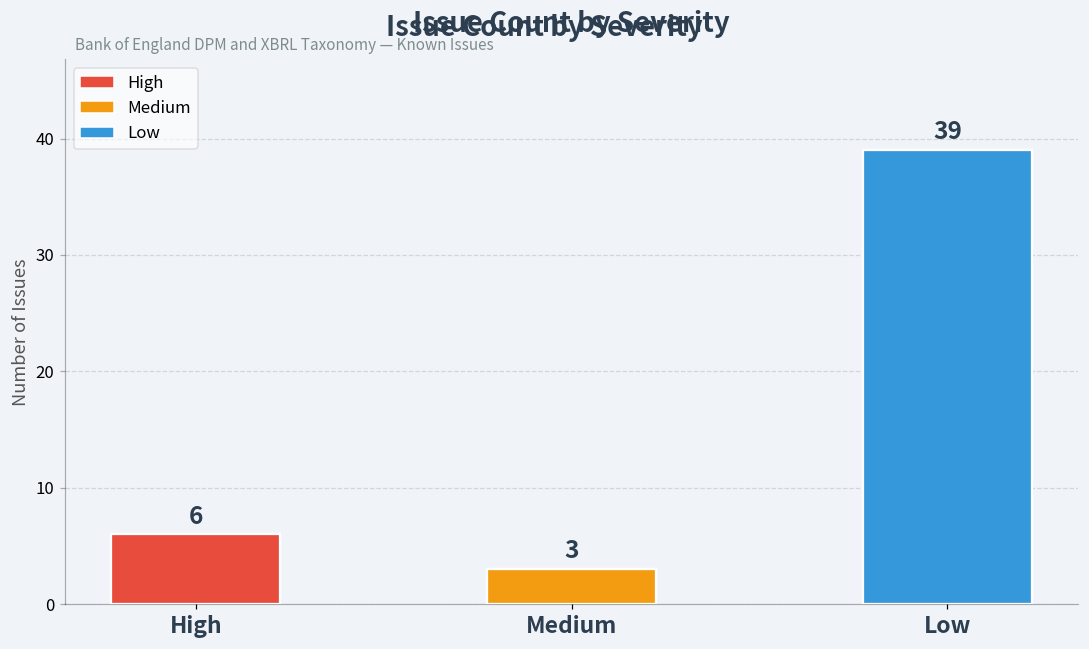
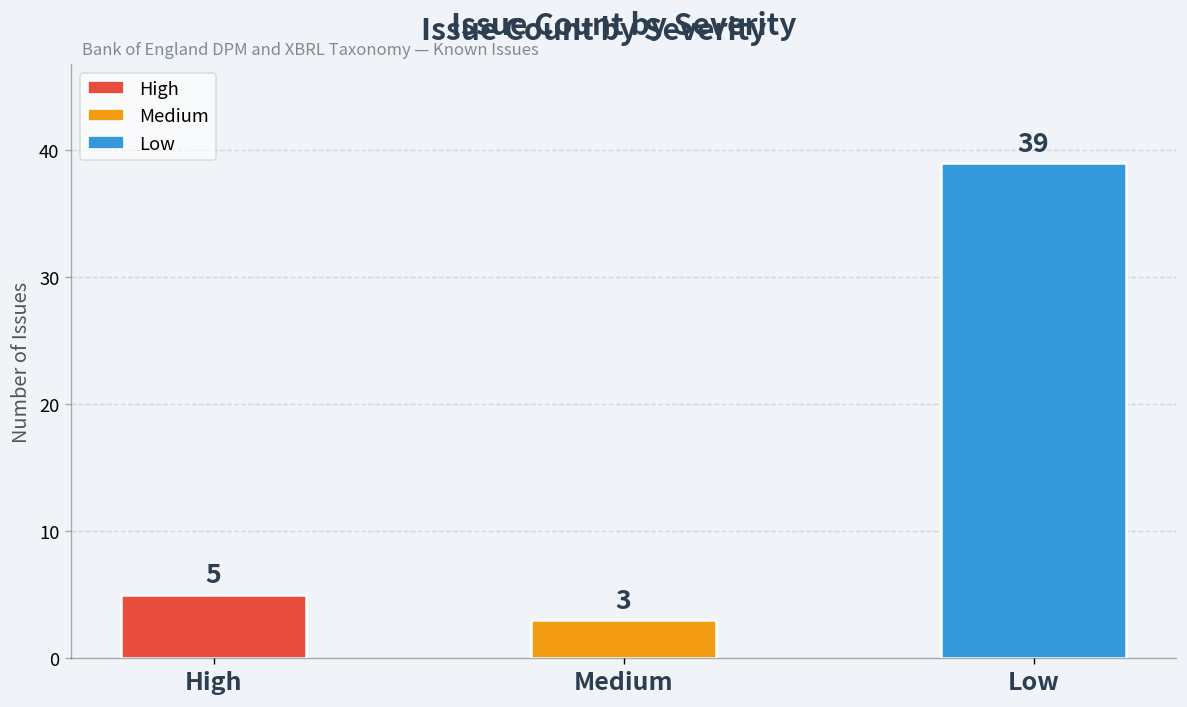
High: 6 -> 5
